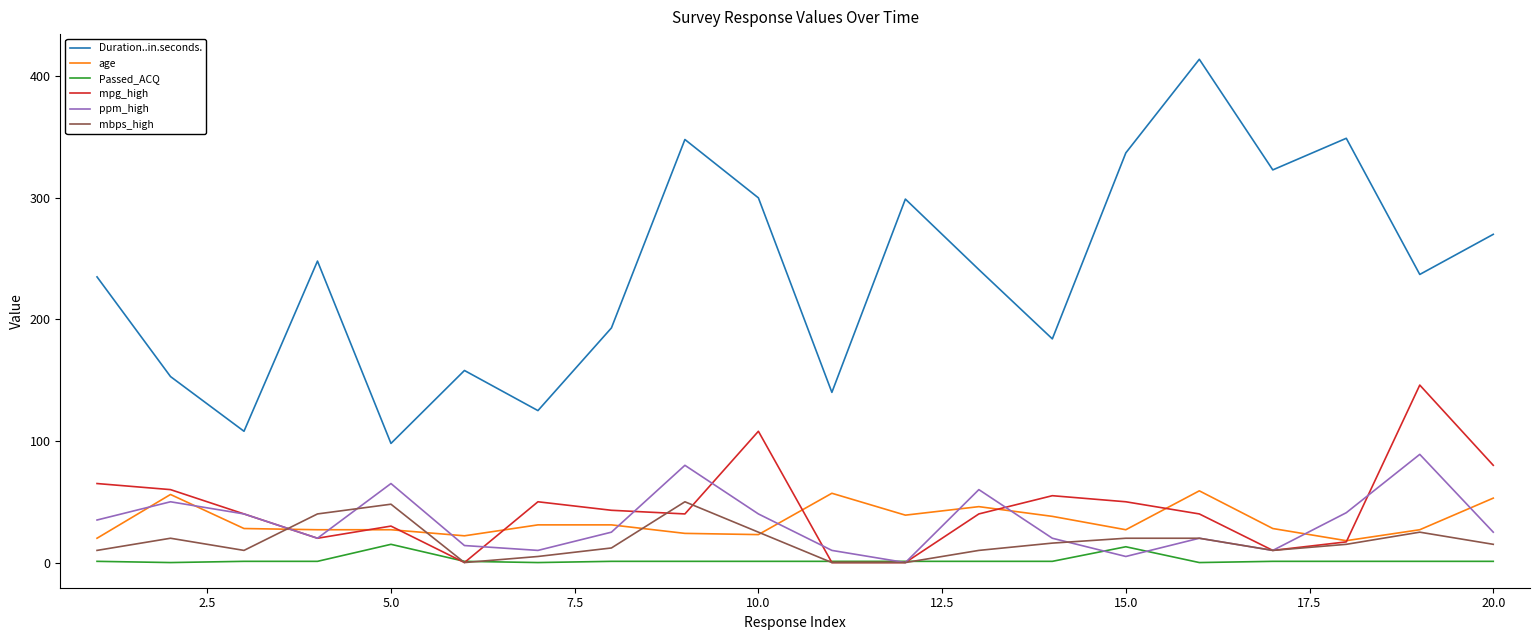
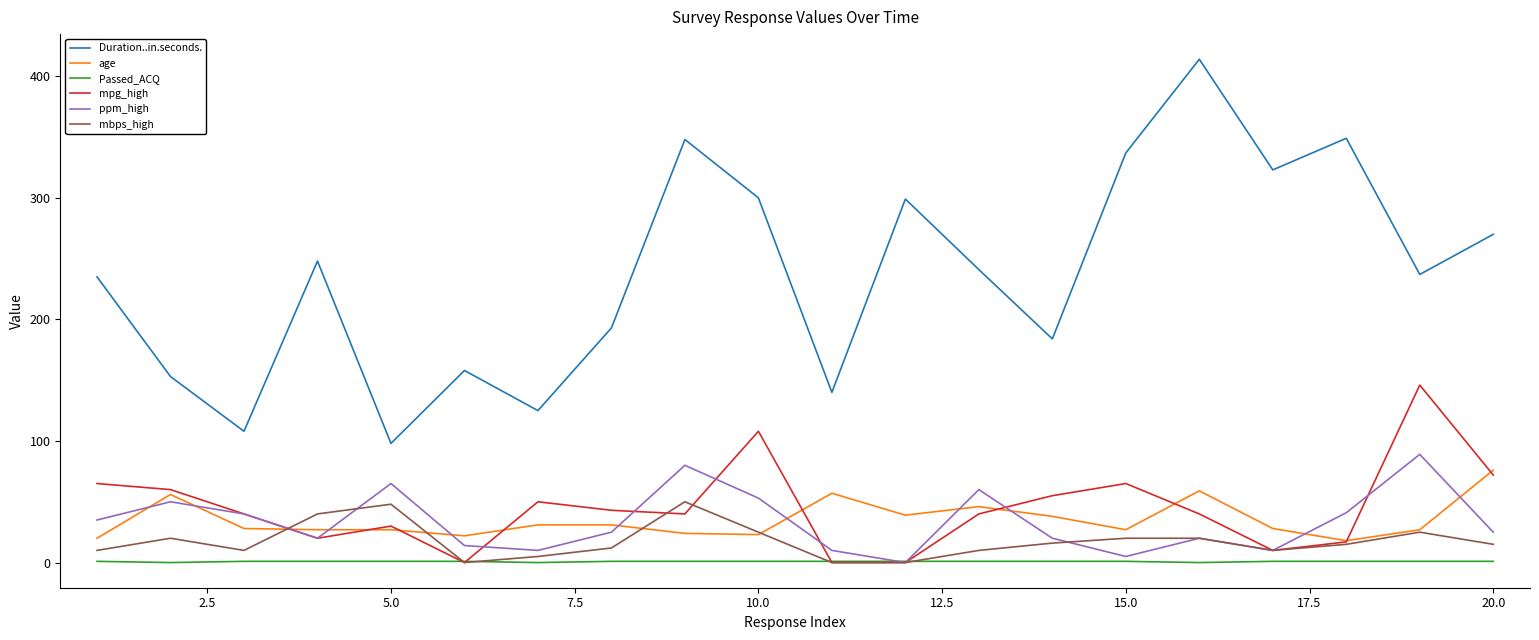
Passed_ACQ, 5.0: 15 -> 1
ppm_high, 10.0: 40 -> 53
Passed_ACQ, 15.0: 13 -> 1
mpg_high, 15.0: 50 -> 65
age, 20.0: 53 -> 76
mpg_high, 20.0: 80 -> 72
